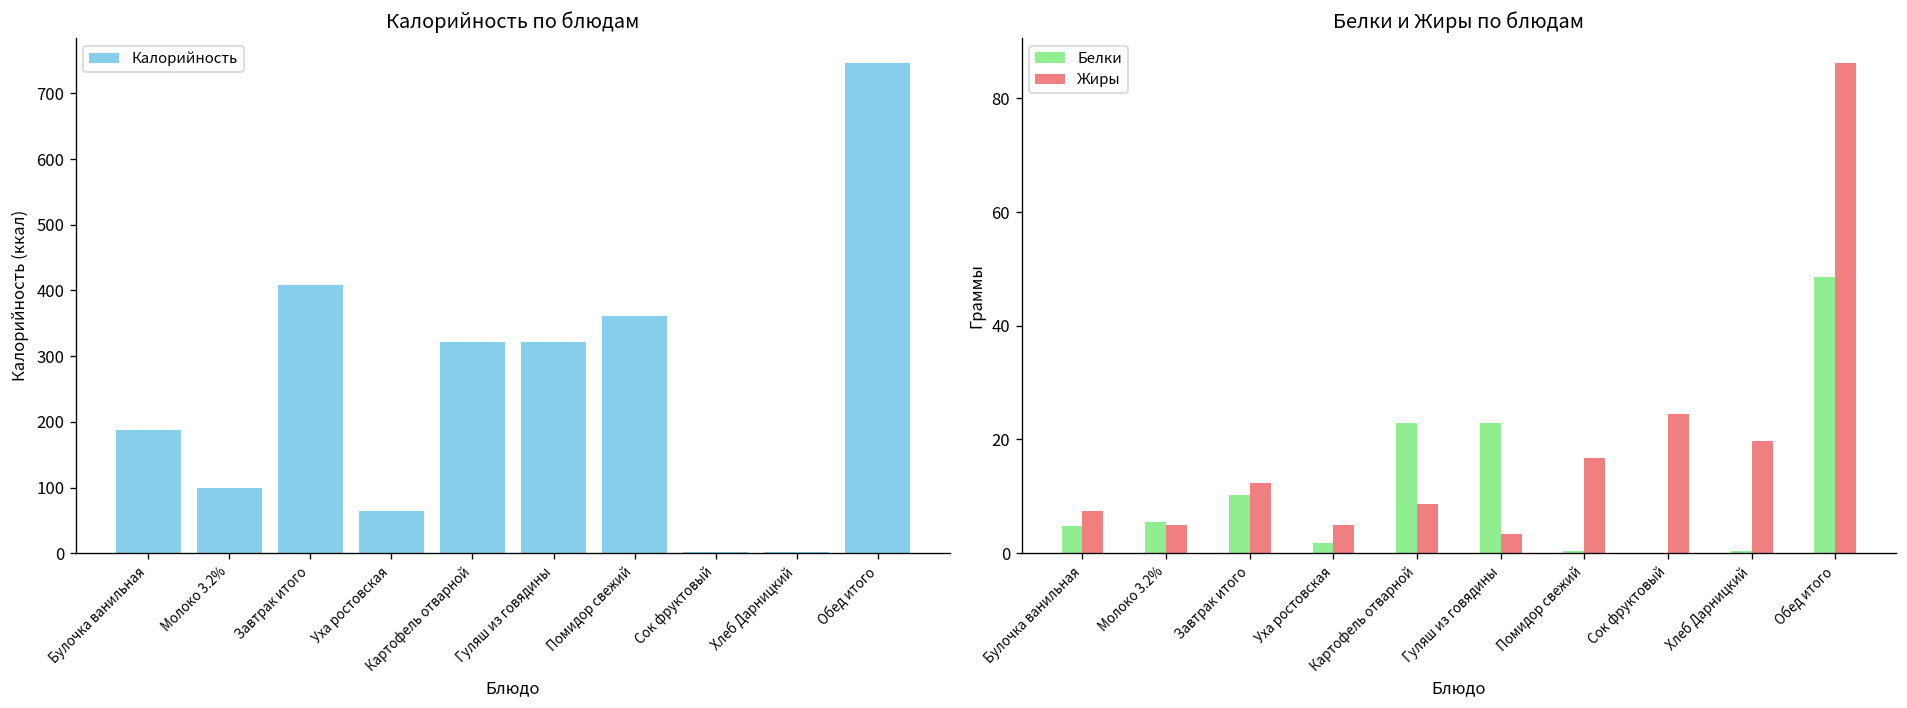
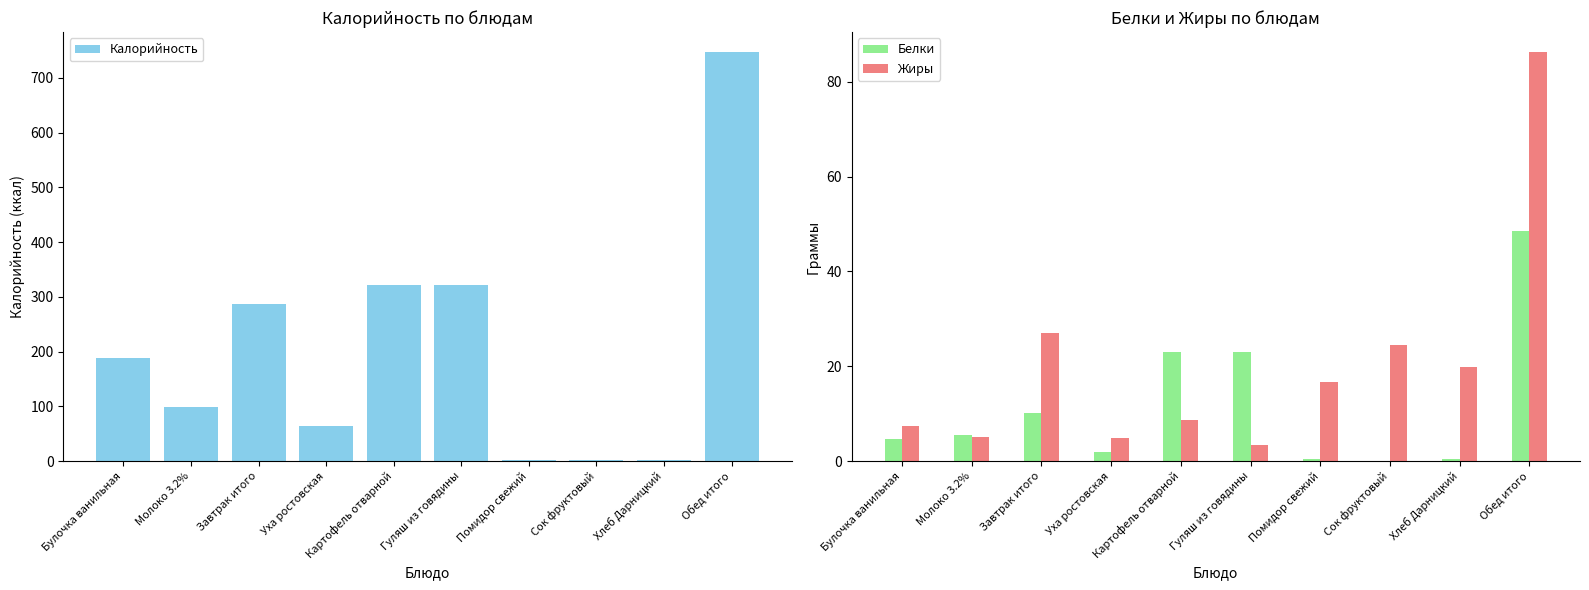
Калорийность по блюдам, Завтрак итого: 410 -> 290
Калорийность по блюдам, Помидор свежий: 360 -> 0
Белки и Жиры по блюдам, Жиры, Завтрак итого: 12 -> 27
